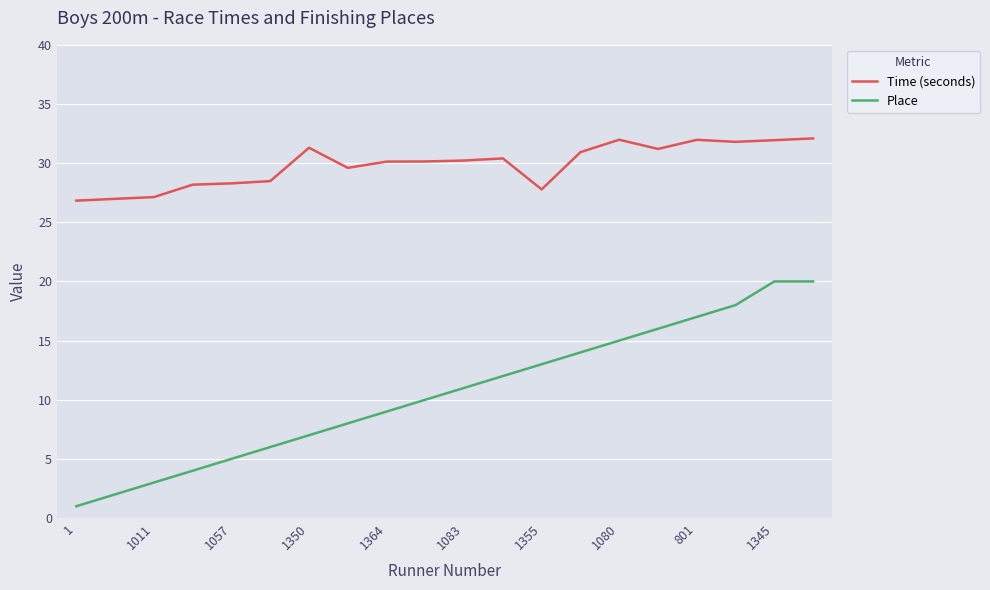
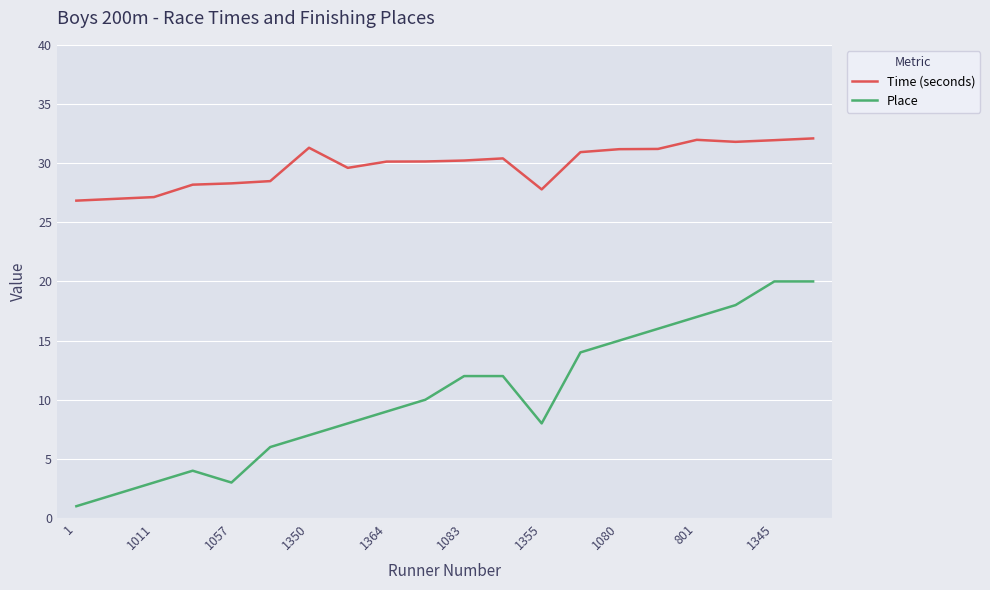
Place, 1057: 5 -> 3
Place, 1083: 11 -> 12
Place, 1355: 13 -> 8
Time (seconds), 1080: 32.0 -> 31.2
